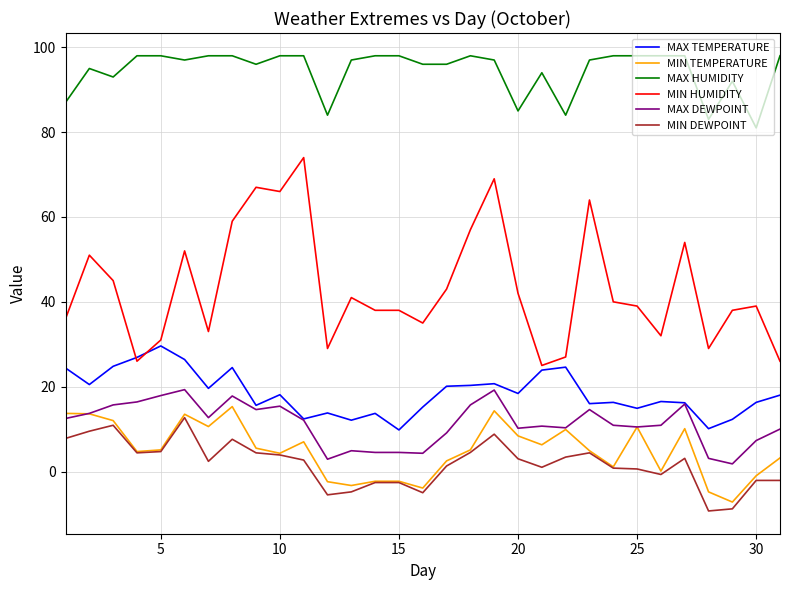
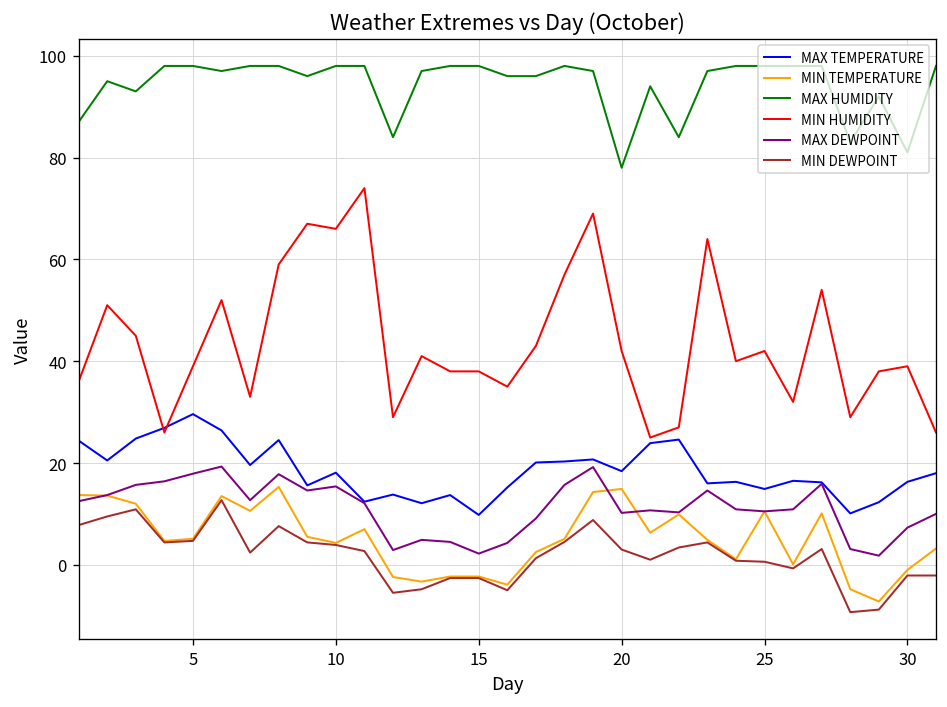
MIN HUMIDITY, 5: 31 -> 39
MAX DEWPOINT, 15: 5 -> 2
MIN TEMPERATURE, 20: 8 -> 15
MAX HUMIDITY, 20: 85 -> 78
MIN HUMIDITY, 25: 39 -> 42
